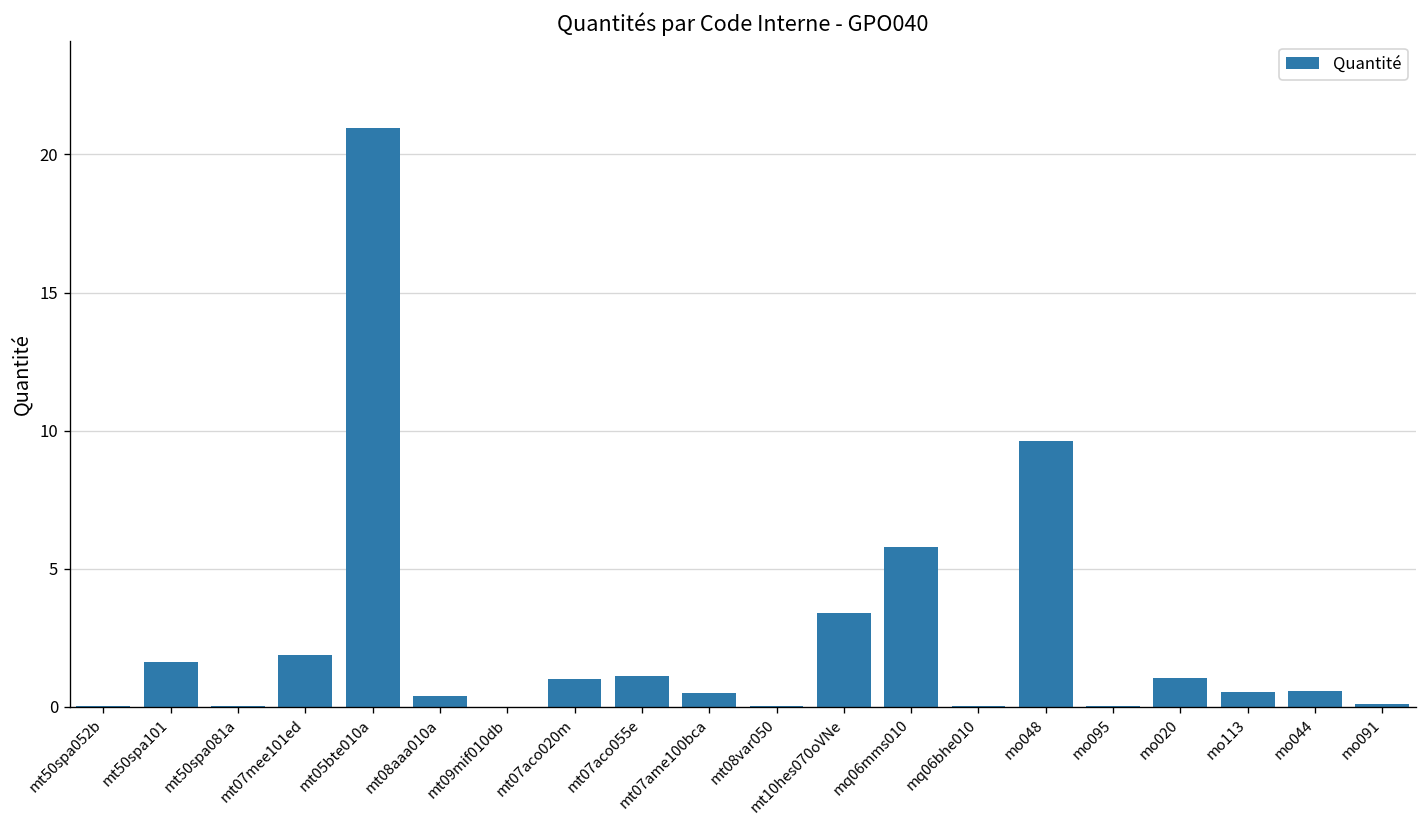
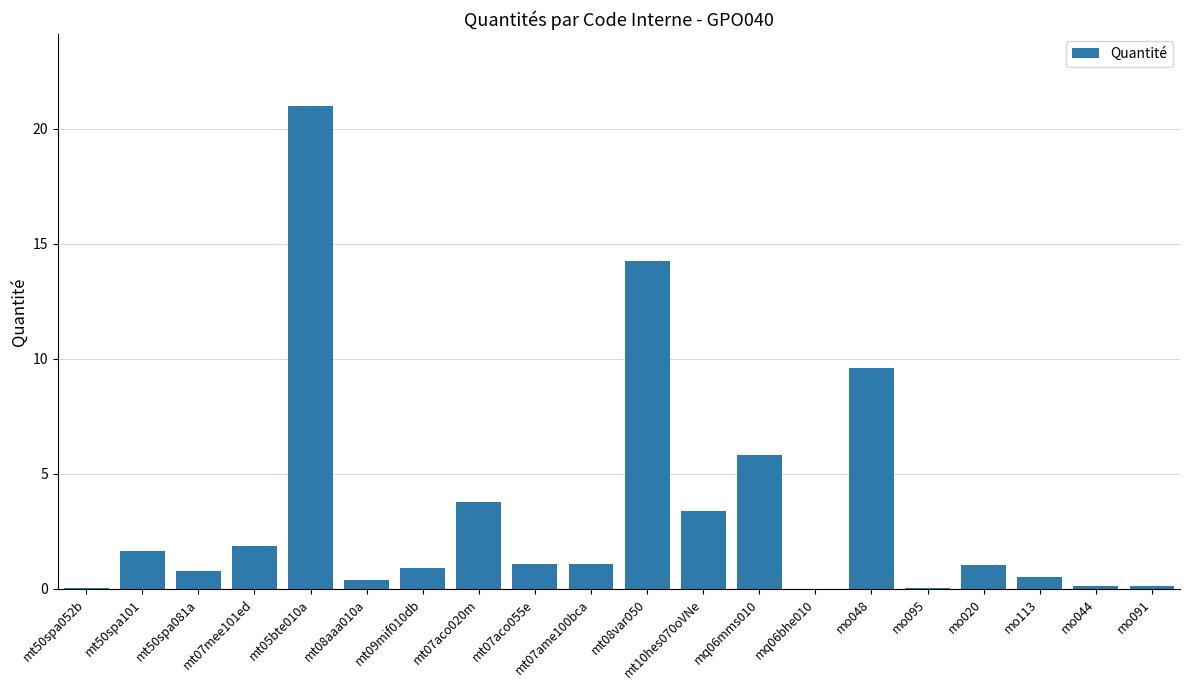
mt50spa081a: 0.0 -> 0.8
mt09mif010db: 0.0 -> 0.9
mt07aco020m: 1.0 -> 3.8
mt07ame100bca: 0.5 -> 1.1
mt08var050: 0.0 -> 14.2
mo044: 0.6 -> 0.1
